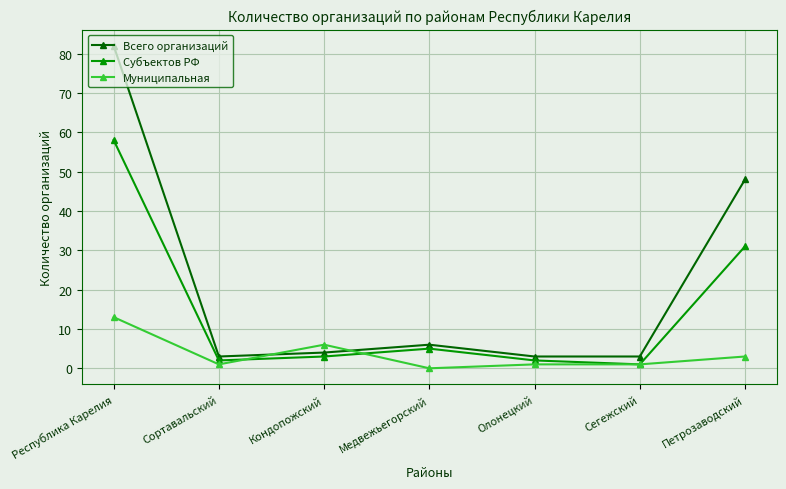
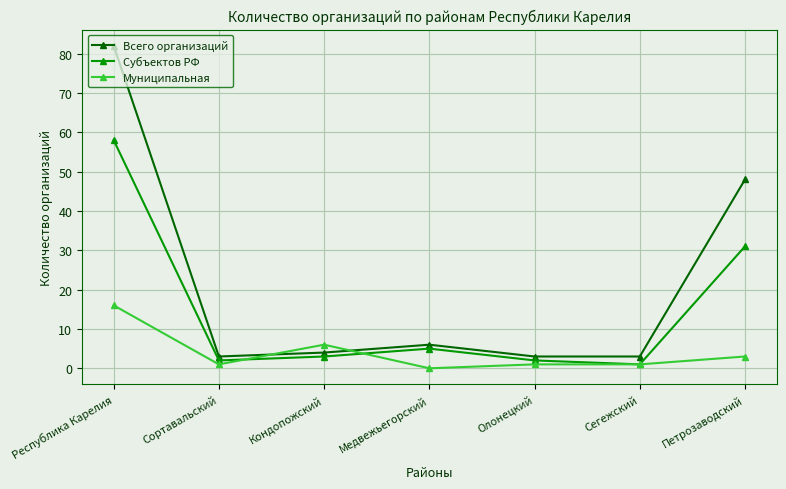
Муниципальная, Республика Карелия: 13 -> 16
